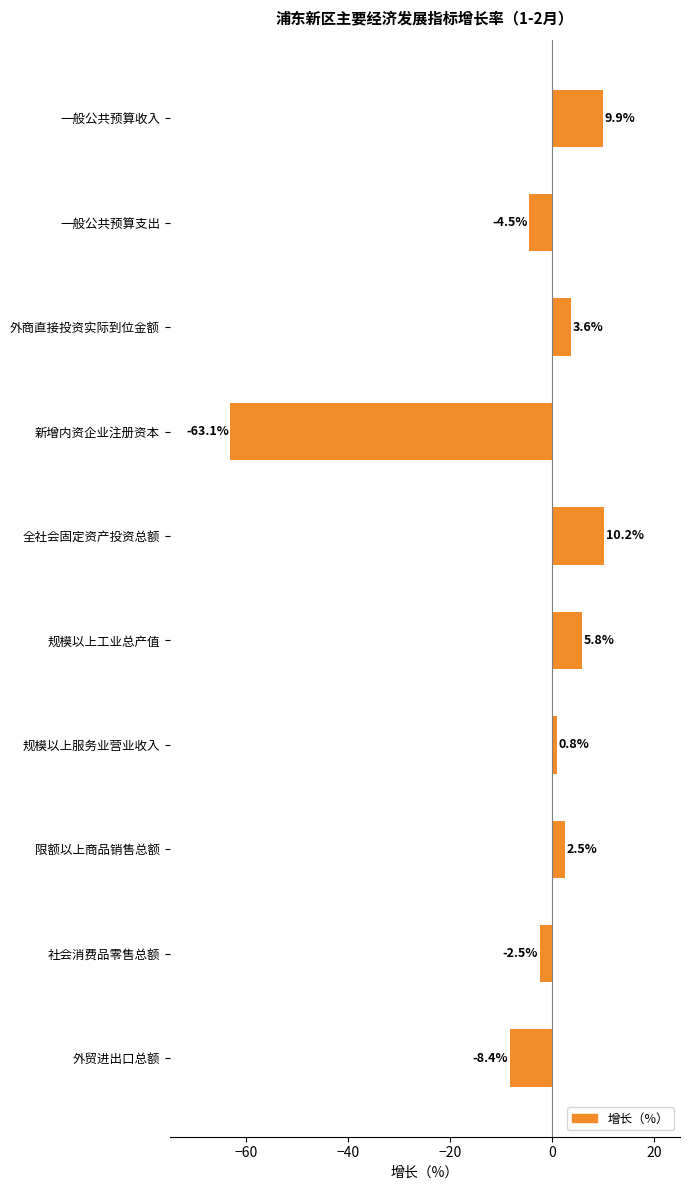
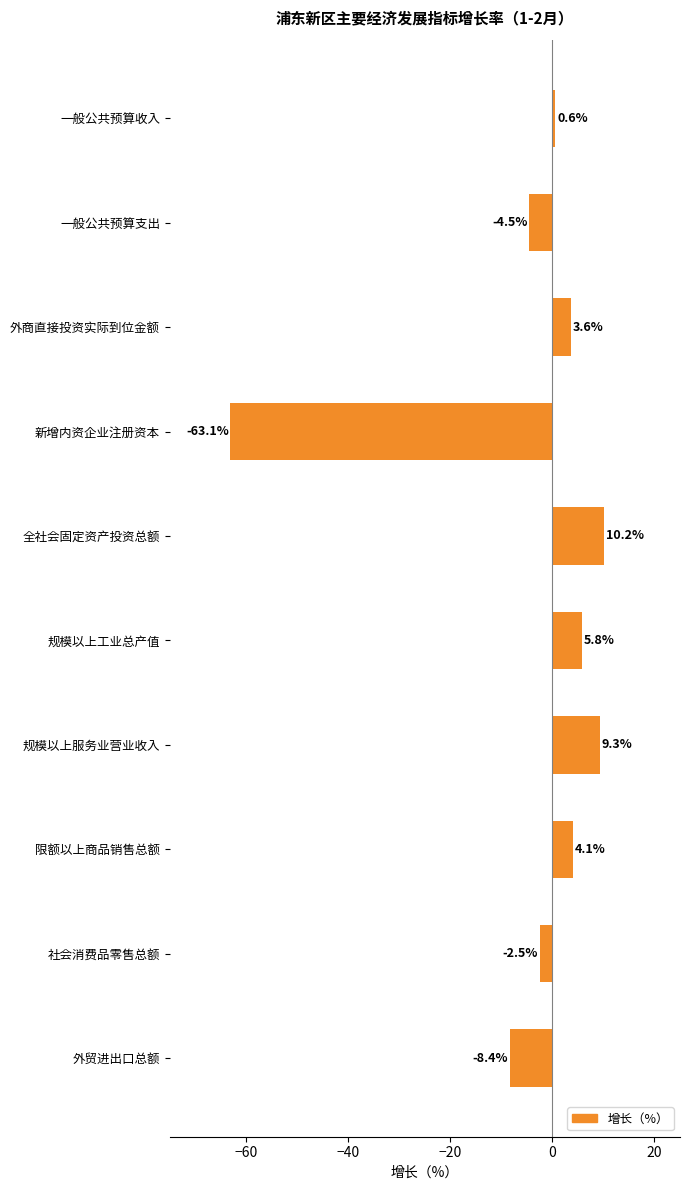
一般公共预算收入: 9.9% -> 0.6%
规模以上服务业营业收入: 0.8% -> 9.3%
限额以上商品销售总额: 2.5% -> 4.1%
